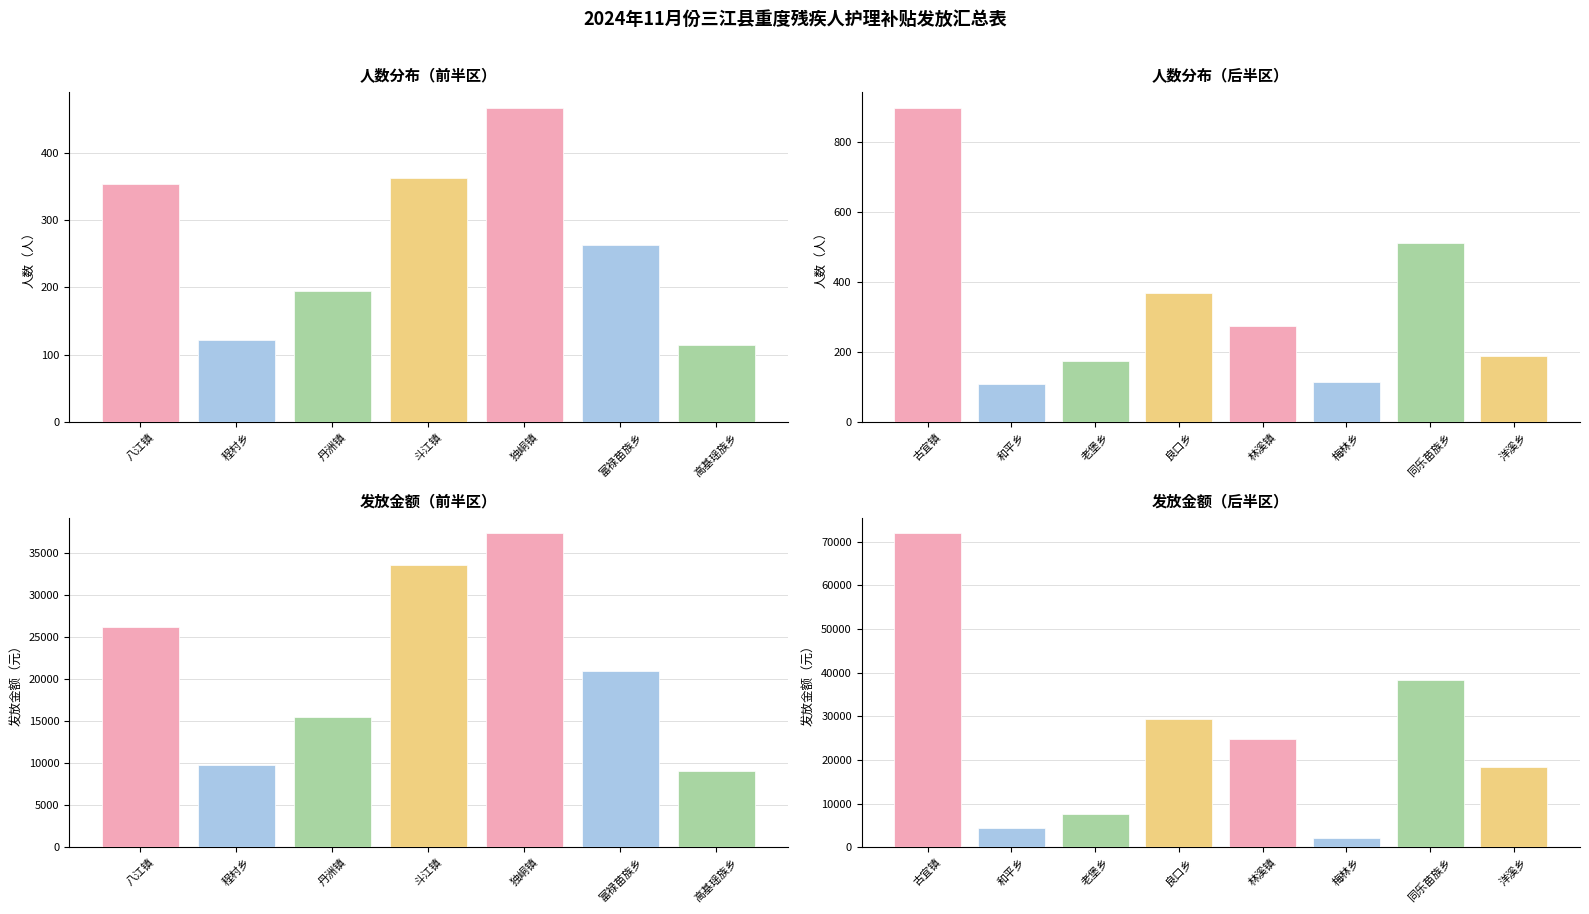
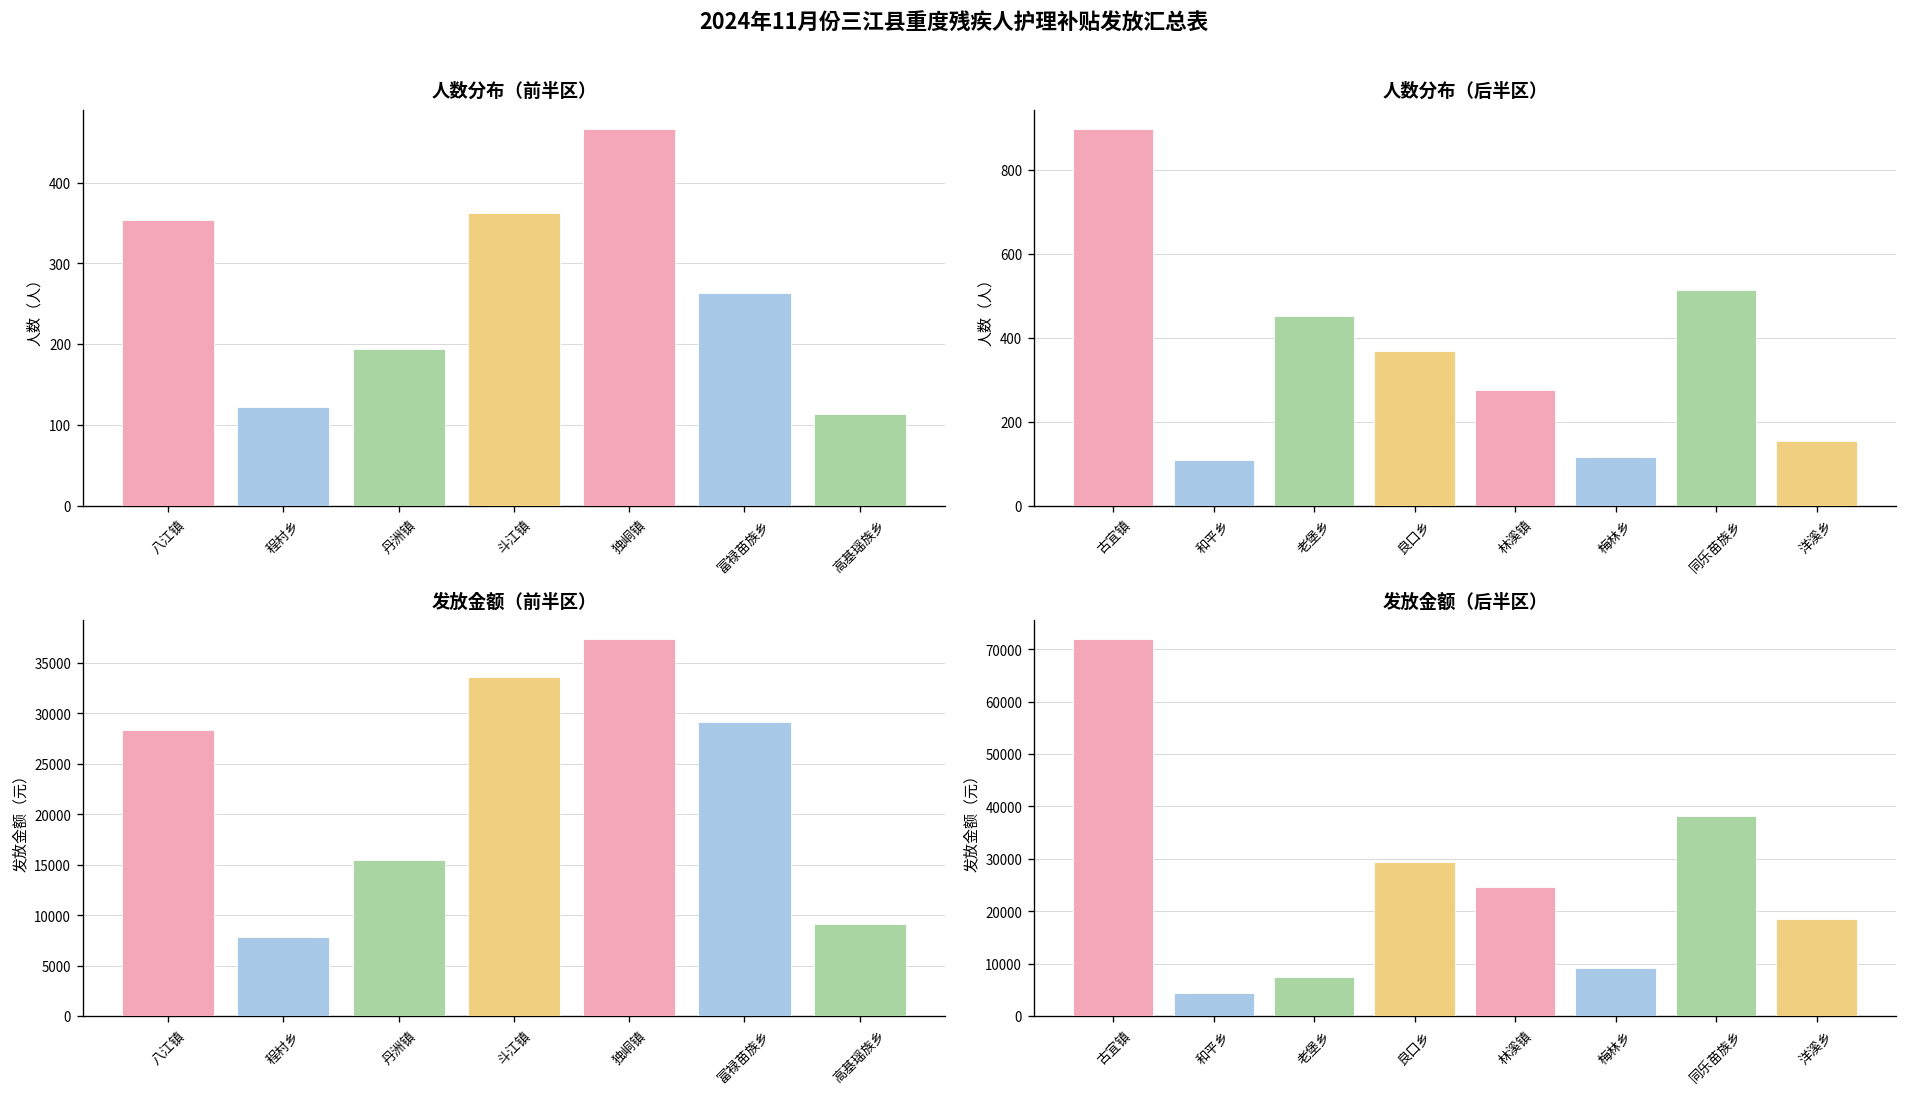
人数分布（后半区）, 老堡乡: 180 -> 450
人数分布（后半区）, 洋溪乡: 190 -> 150
发放金额（前半区）, 八江镇: 26000 -> 28000
发放金额（前半区）, 程村乡: 10000 -> 8000
发放金额（前半区）, 富禄苗族乡: 21000 -> 29000
发放金额（后半区）, 梅林乡: 2000 -> 9000
